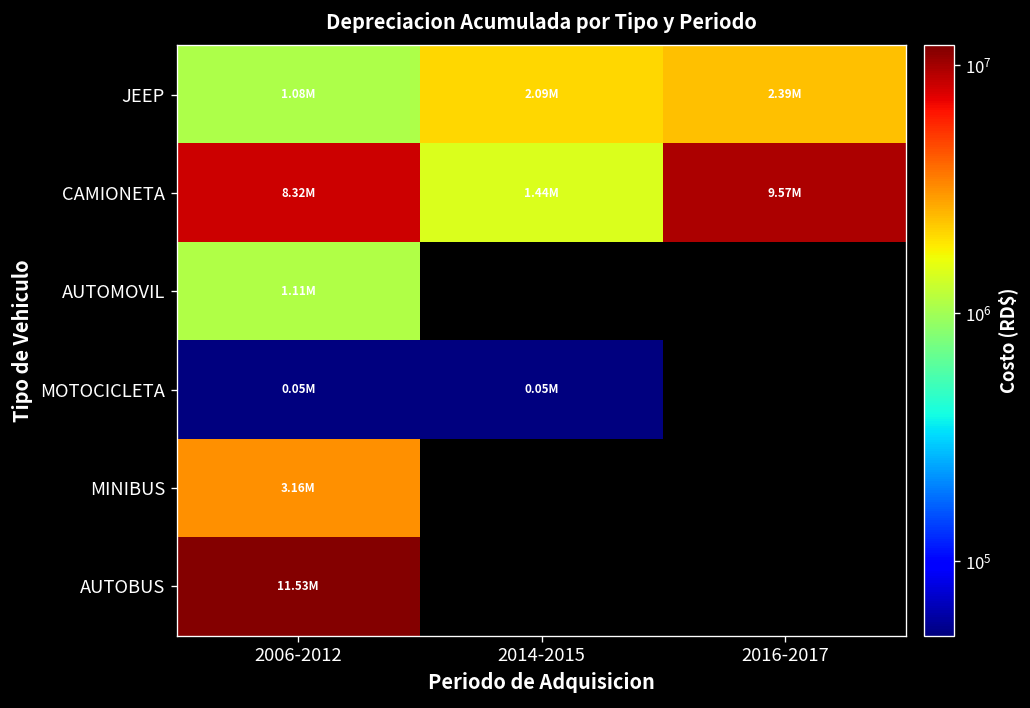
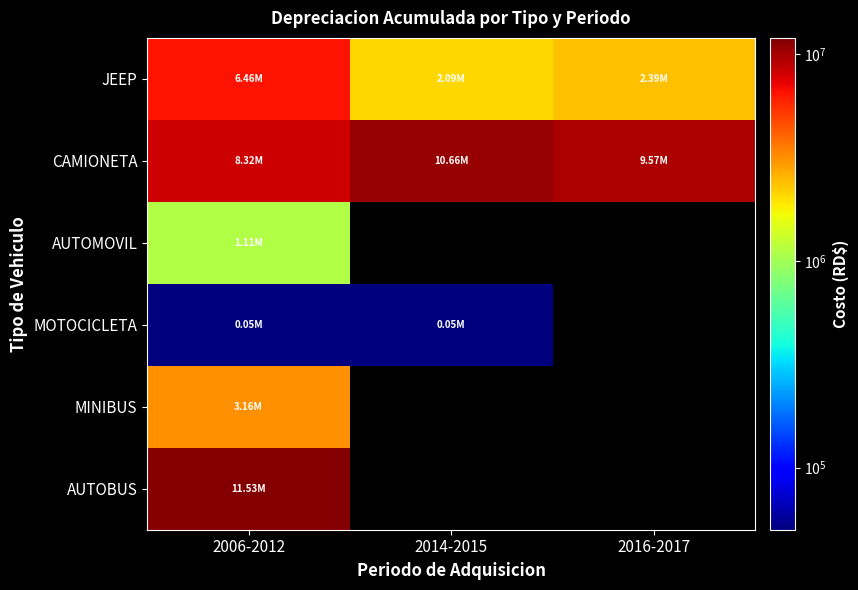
JEEP, 2006-2012: 1.08M -> 6.46M
CAMIONETA, 2014-2015: 1.44M -> 10.66M
